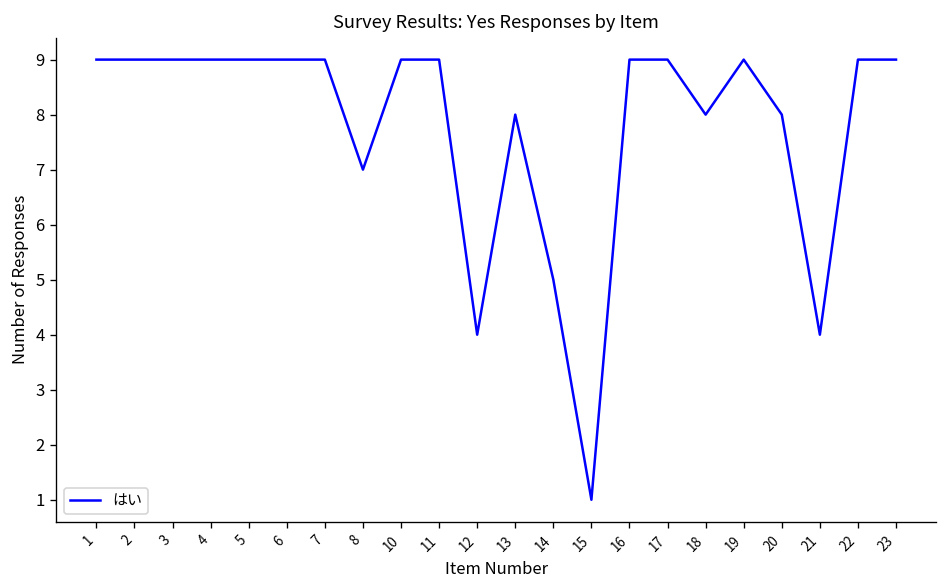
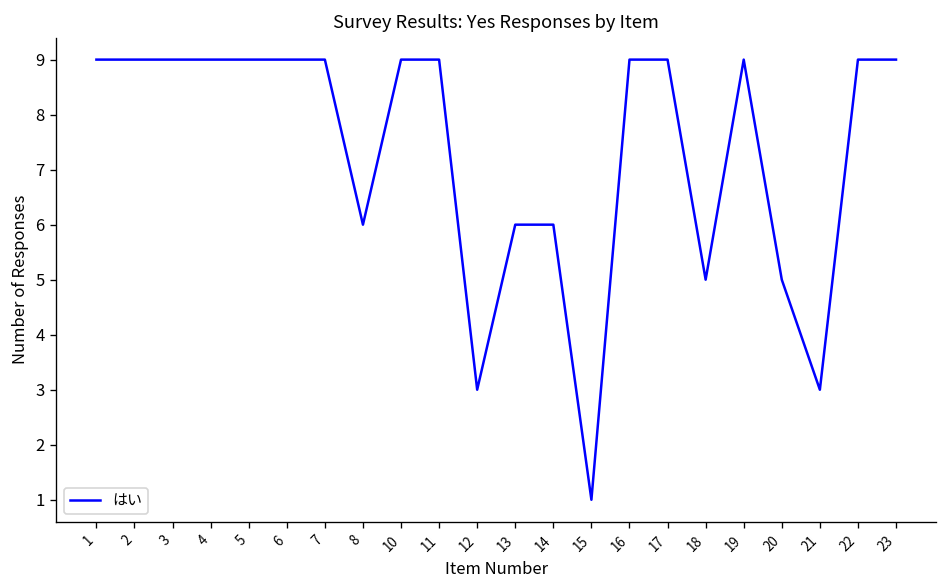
8: 7 -> 6
12: 4 -> 3
13: 8 -> 6
14: 5 -> 6
18: 8 -> 5
20: 8 -> 5
21: 4 -> 3
